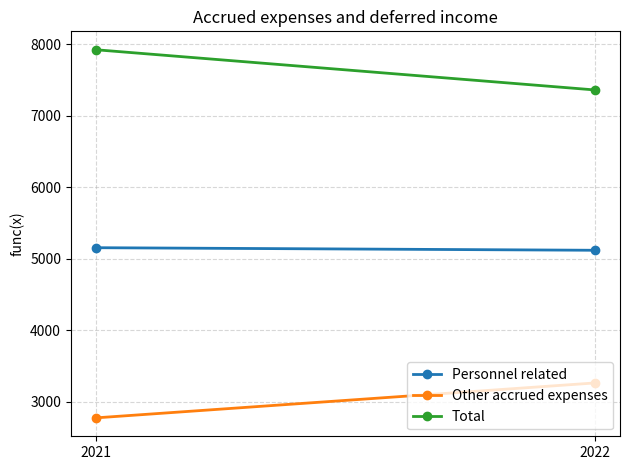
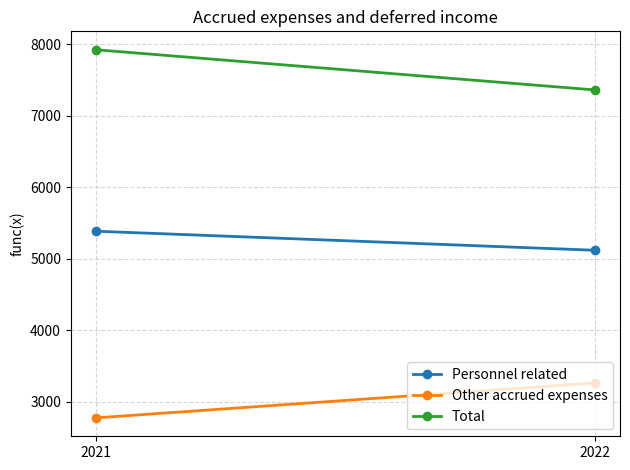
Personnel related, 2021: 5200 -> 5400
